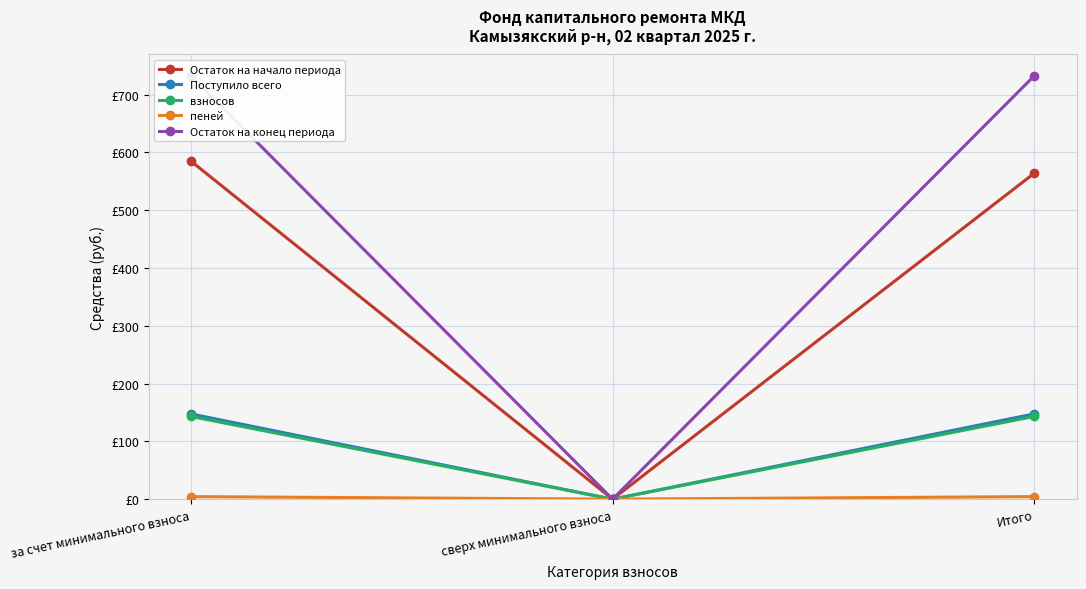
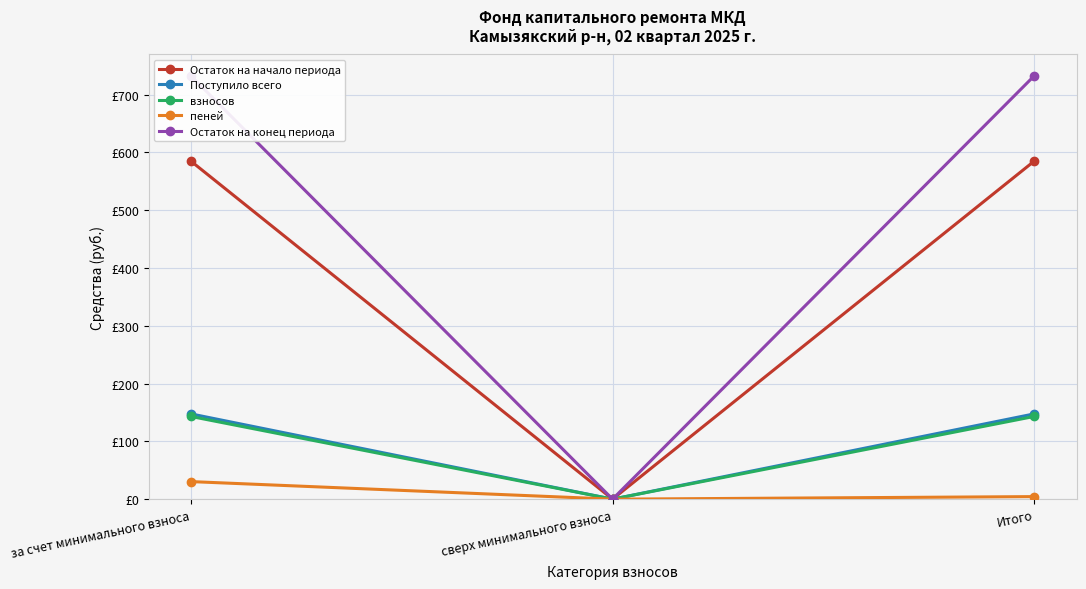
пеней, за счет минимального взноса: £0 -> £30
Остаток на начало периода, Итого: £560 -> £590
